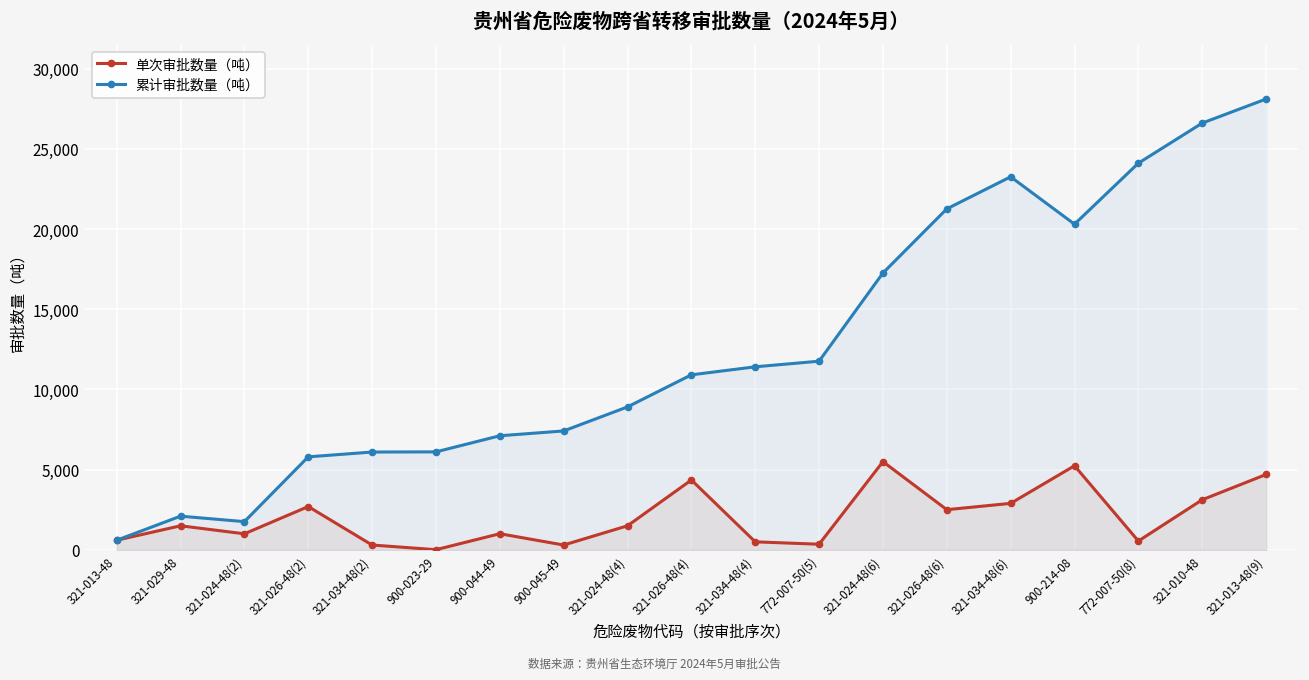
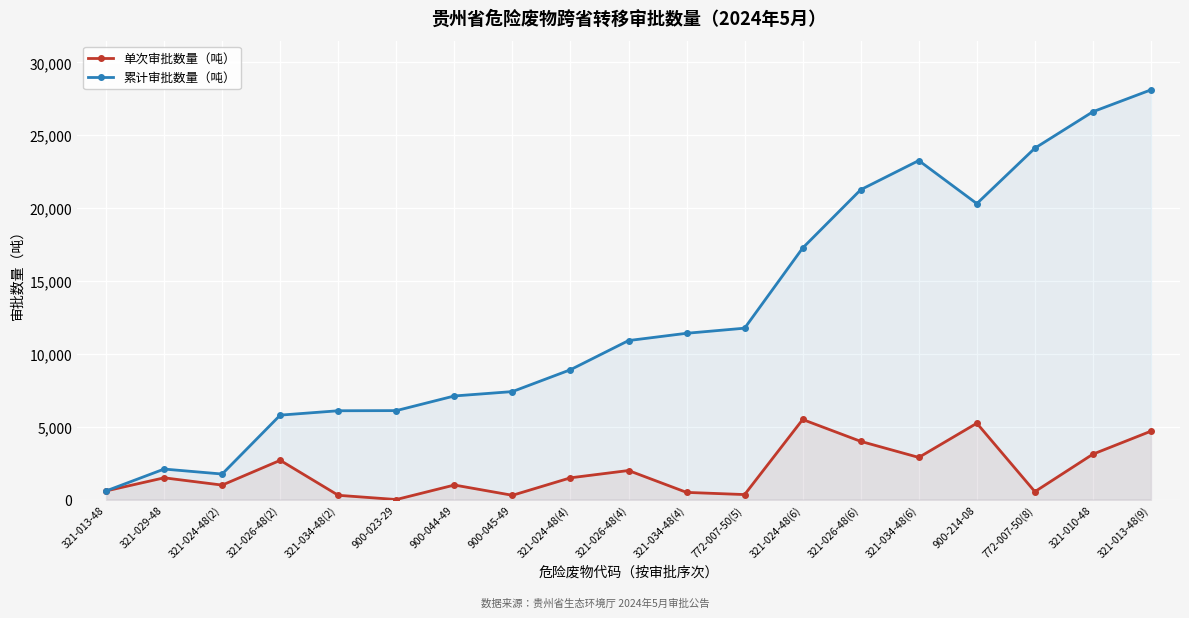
单次审批数量（吨）, 321-026-48(4): 4,400 -> 2,000
单次审批数量（吨）, 321-026-48(6): 2,500 -> 4,000
